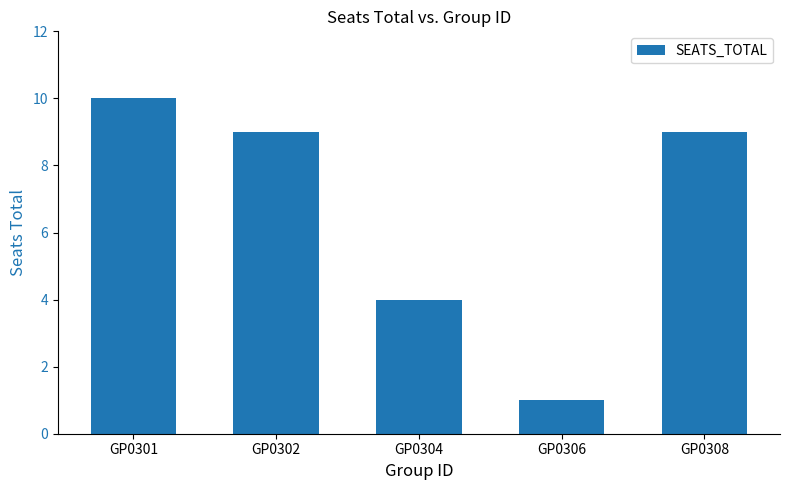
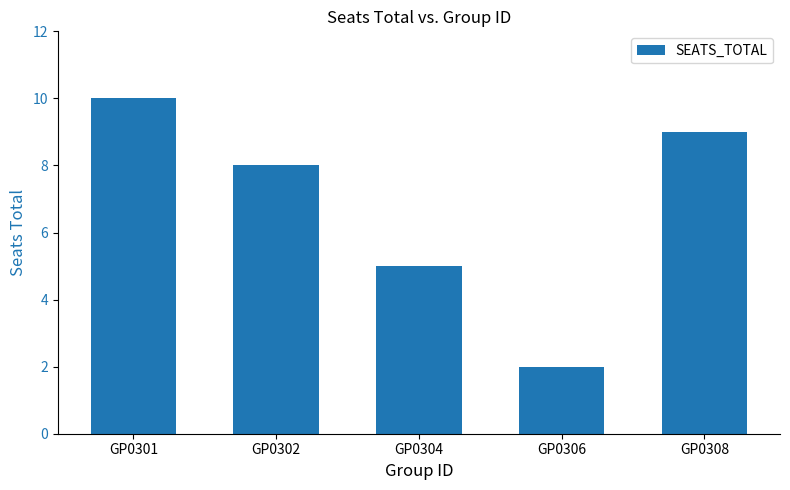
GP0302: 9 -> 8
GP0304: 4 -> 5
GP0306: 1 -> 2
